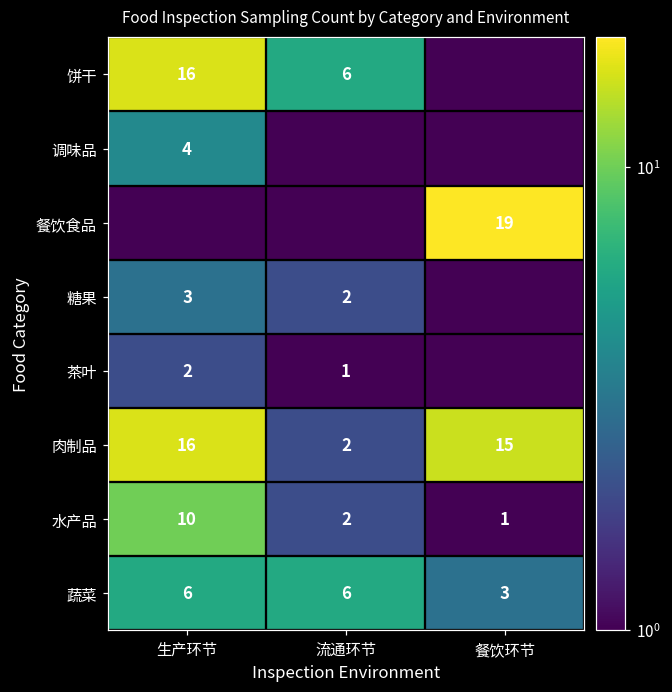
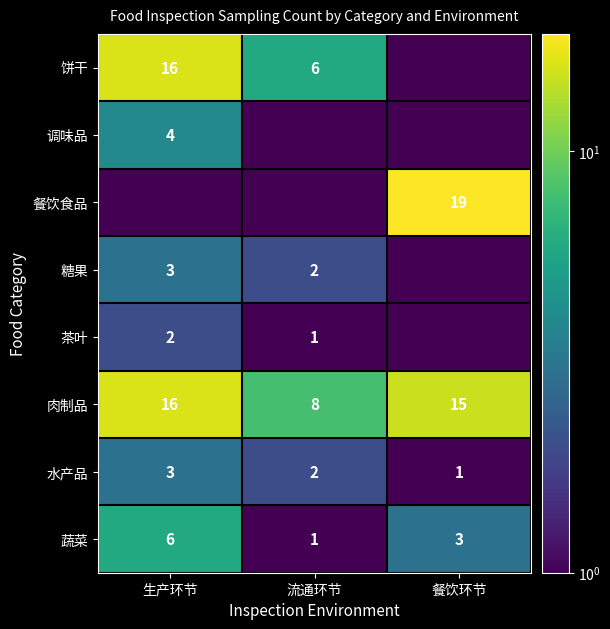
肉制品, 流通环节: 2 -> 8
水产品, 生产环节: 10 -> 3
蔬菜, 流通环节: 6 -> 1
